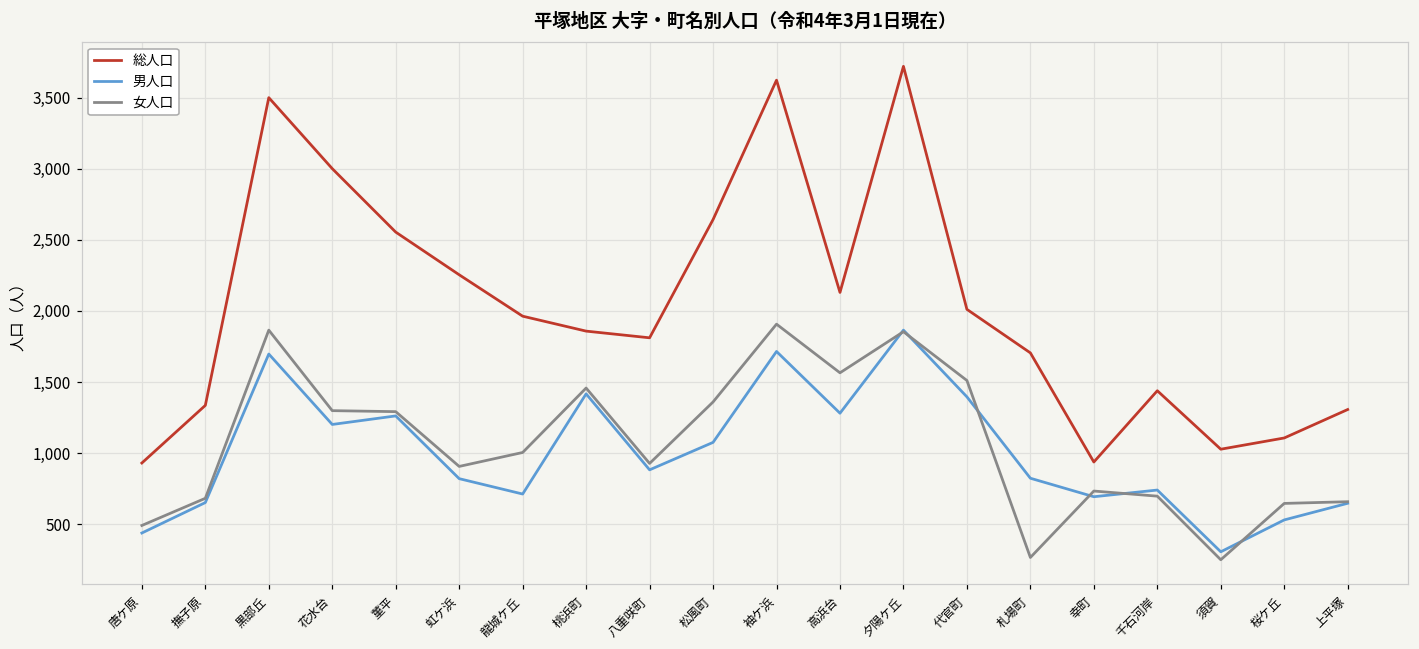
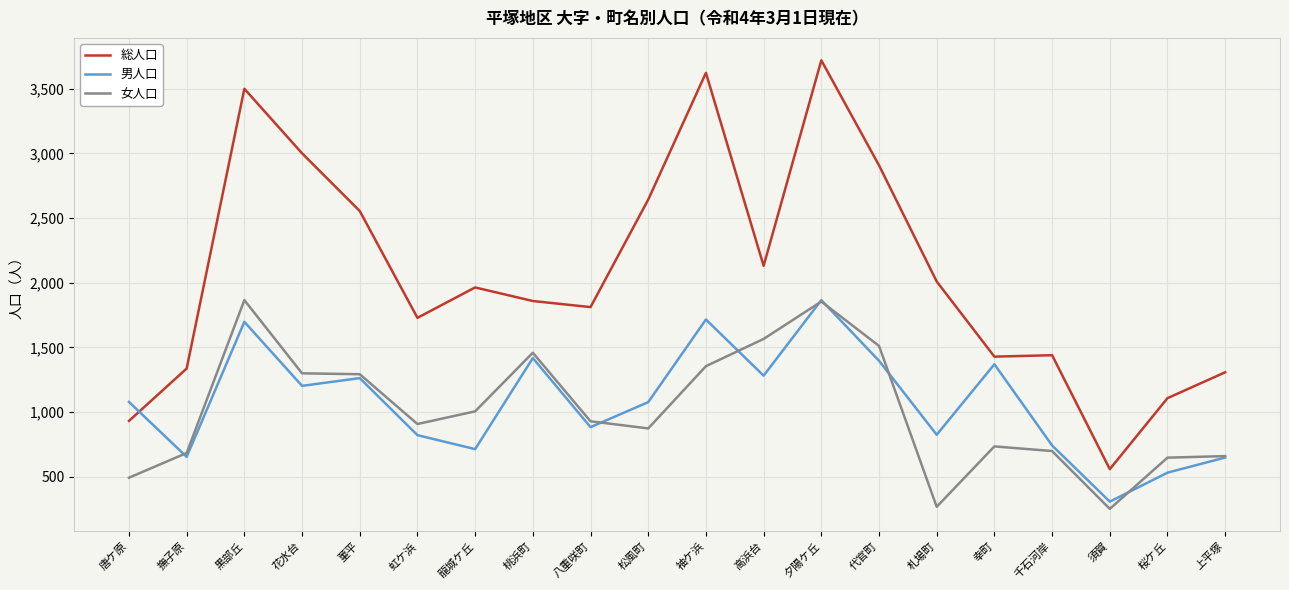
男人口, 唐ケ原: 440 -> 1,080
総人口, 虹ケ浜: 2,250 -> 1,730
女人口, 松風町: 1,360 -> 870
女人口, 袖ケ浜: 1,910 -> 1,350
総人口, 代官町: 2,010 -> 2,910
総人口, 札場町: 1,710 -> 2,010
総人口, 幸町: 940 -> 1,430
男人口, 幸町: 690 -> 1,370
総人口, 須賀: 1,030 -> 560
